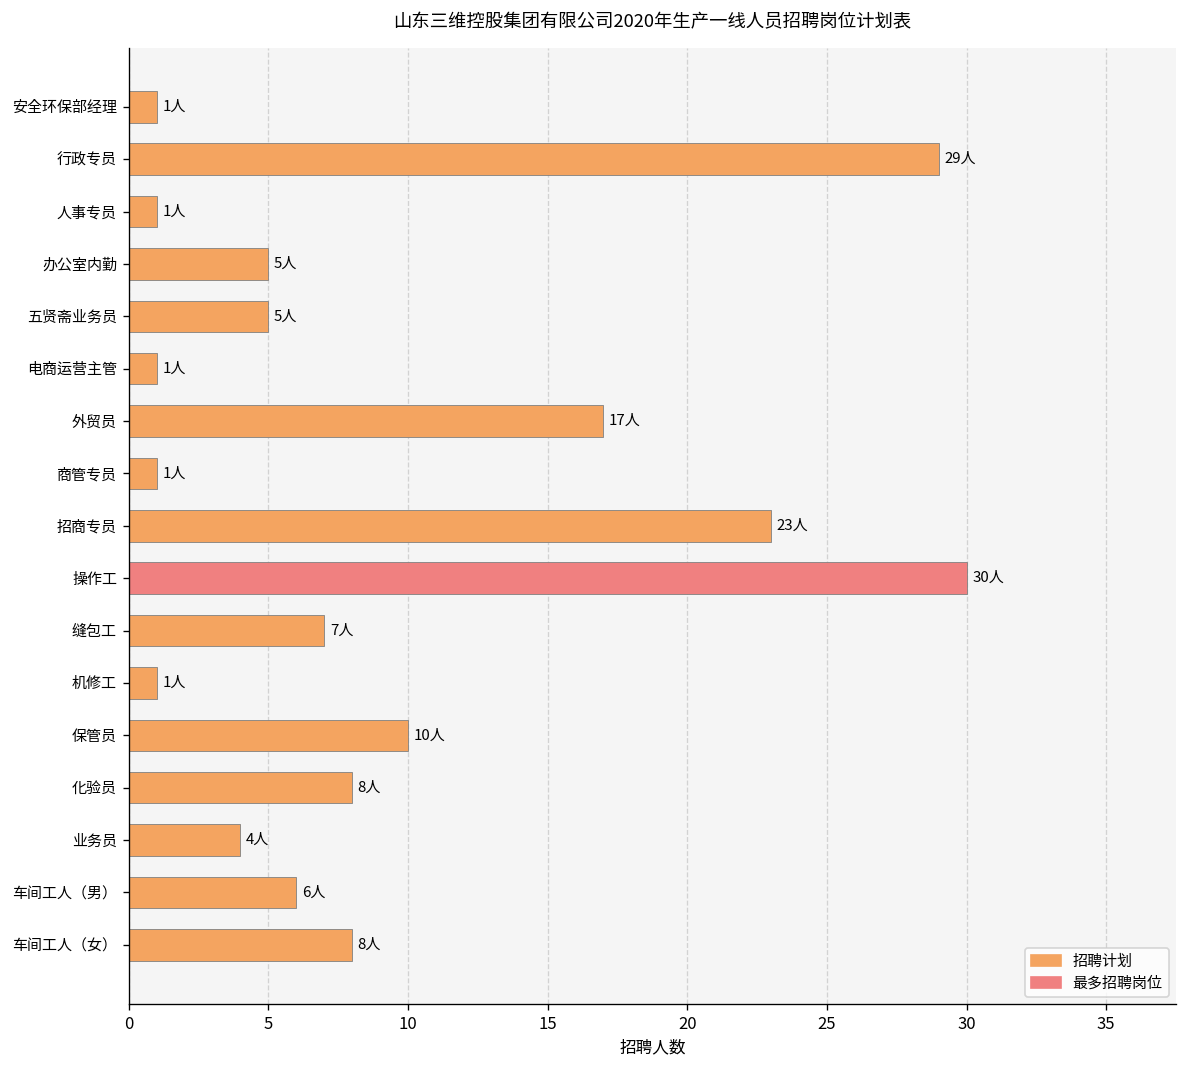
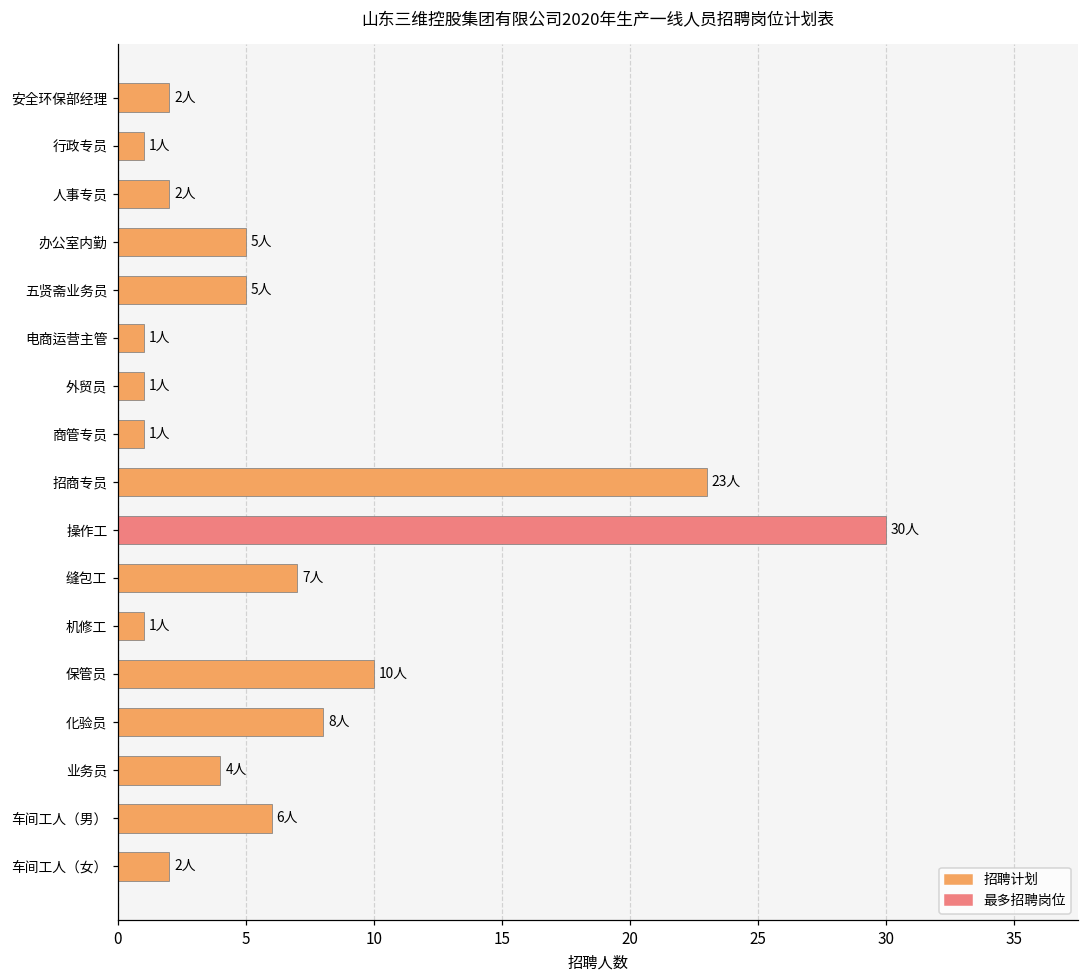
安全环保部经理: 1人 -> 2人
行政专员: 29人 -> 1人
人事专员: 1人 -> 2人
外贸员: 17人 -> 1人
车间工人（女）: 8人 -> 2人
